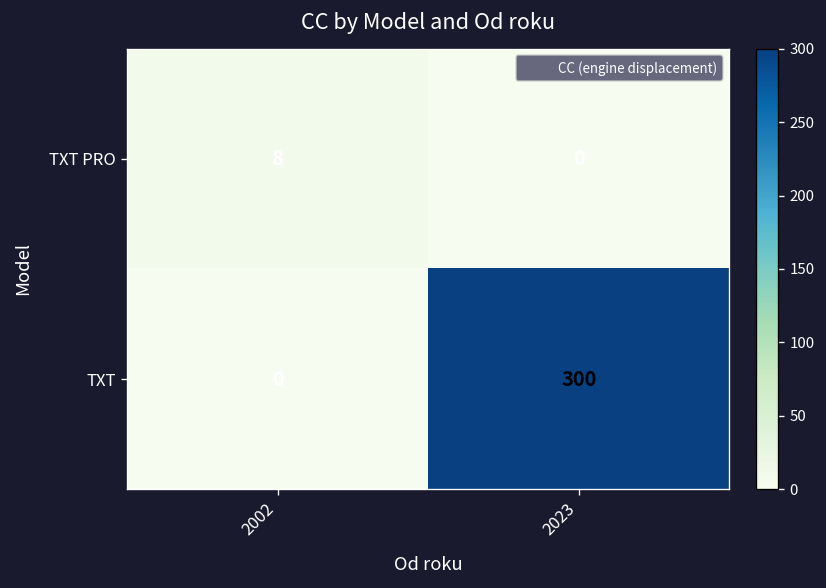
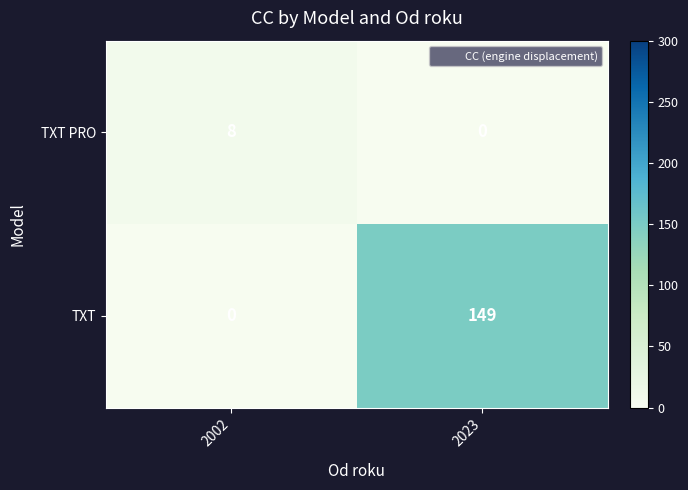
TXT, 2023: 300 -> 149
